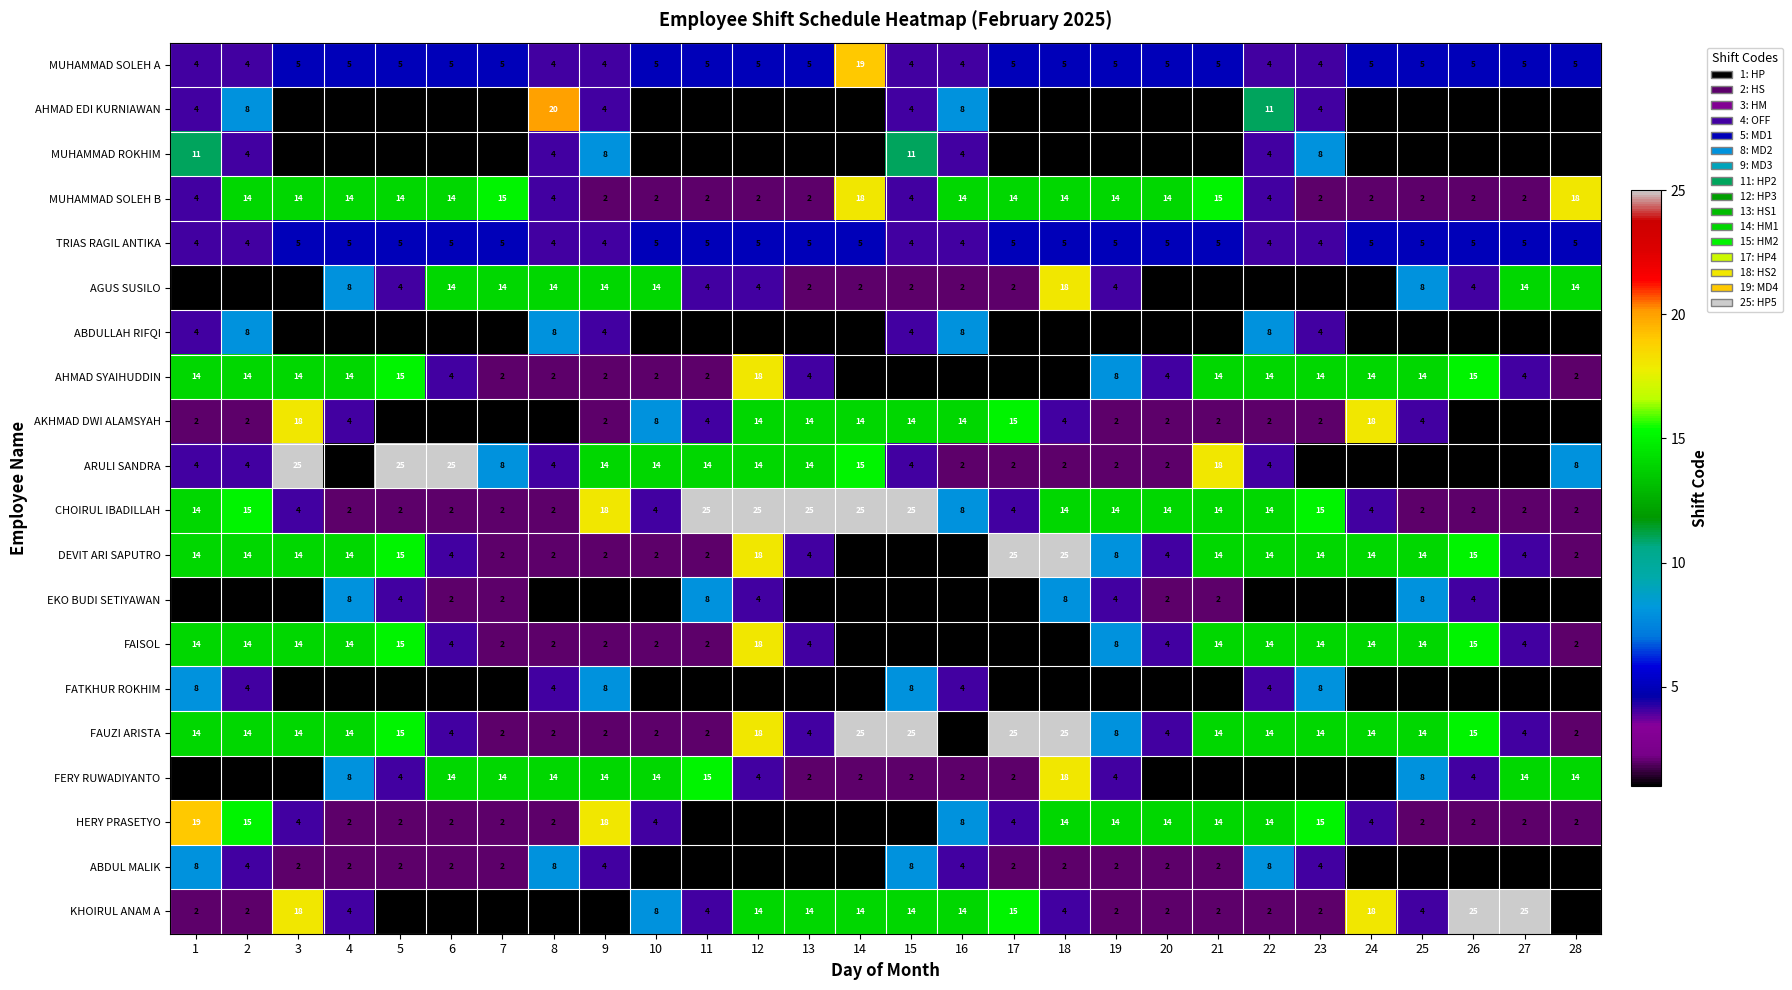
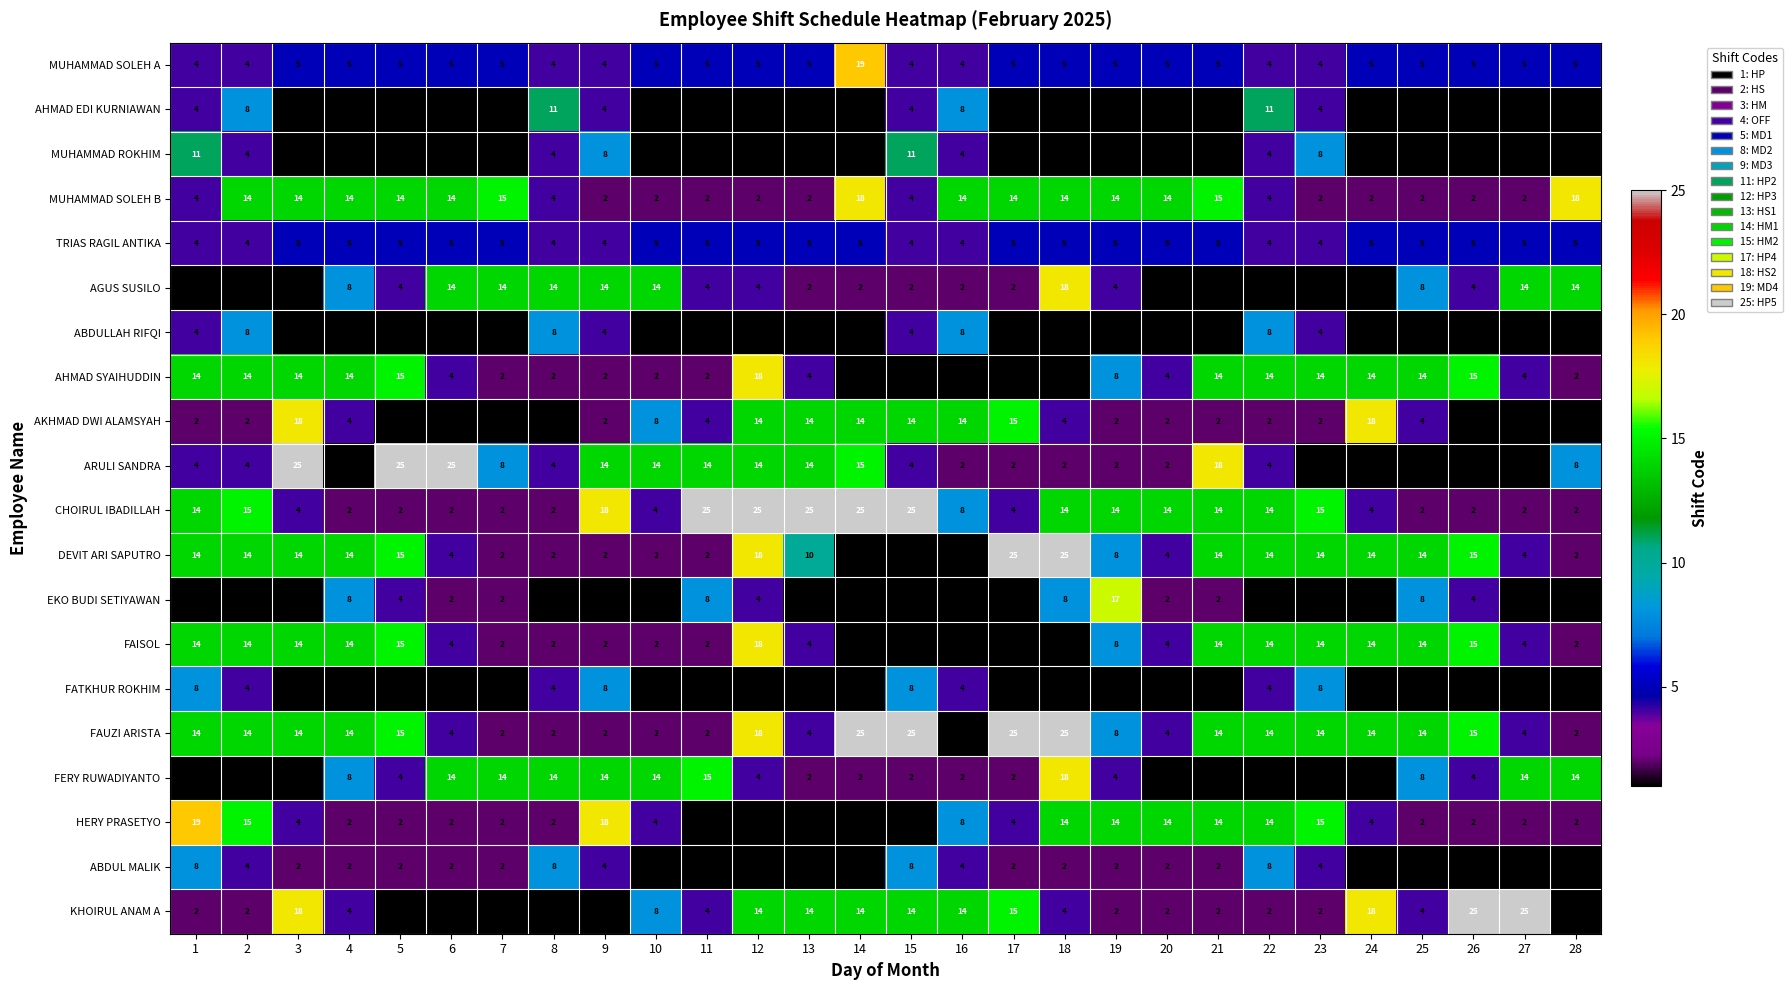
AHMAD EDI KURNIAWAN, 8: 20 -> 11
DEVIT ARI SAPUTRO, 13: 4 -> 10
EKO BUDI SETIYAWAN, 19: 4 -> 17
